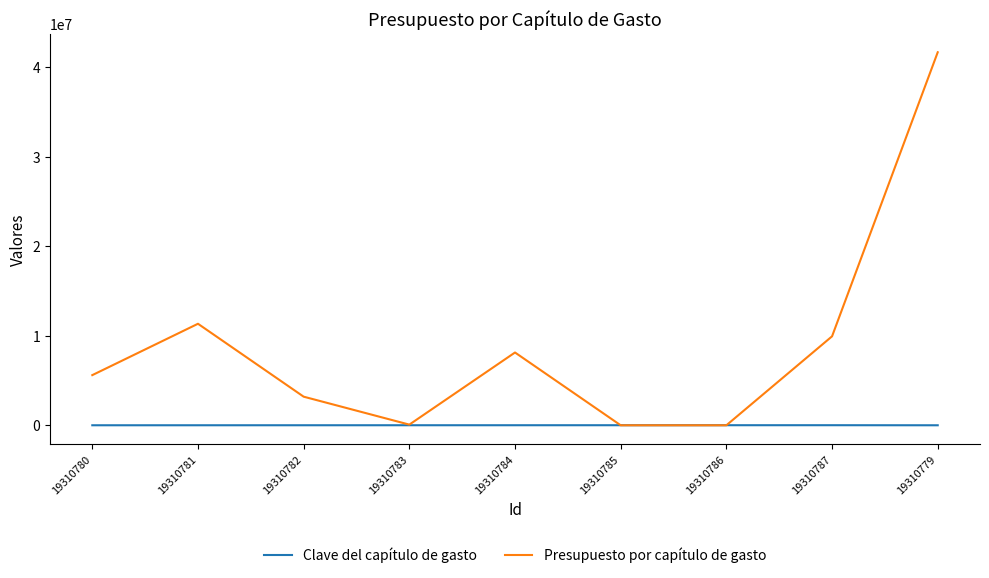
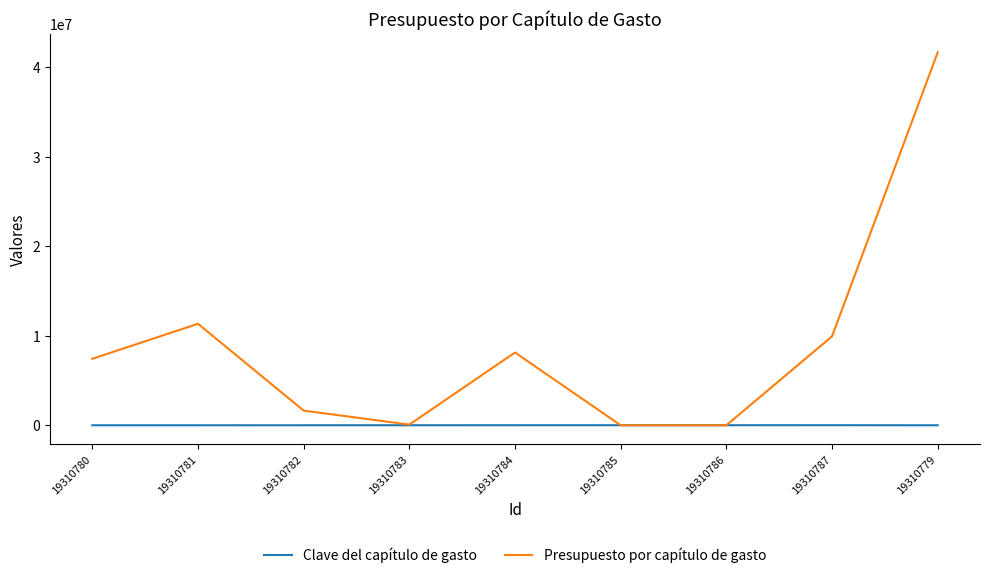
Presupuesto por capítulo de gasto, 19310780: 6000000 -> 7000000
Presupuesto por capítulo de gasto, 19310782: 3000000 -> 2000000
